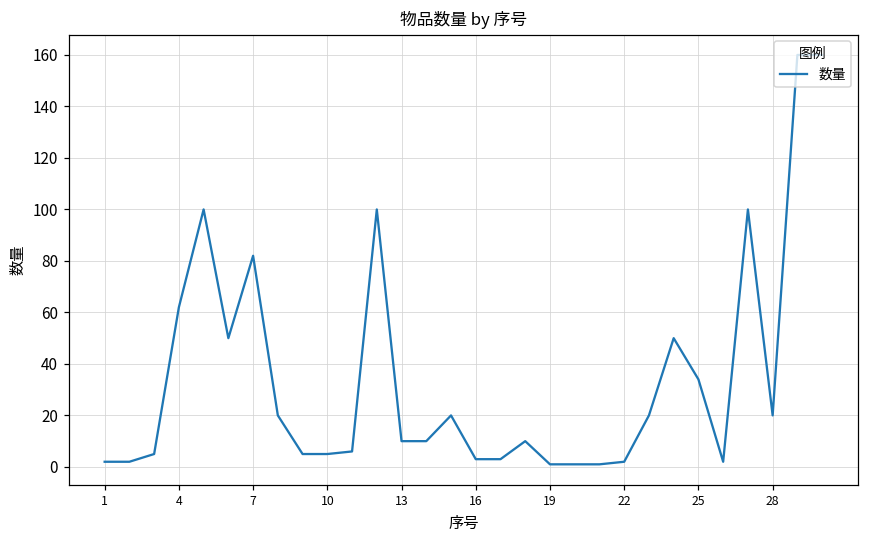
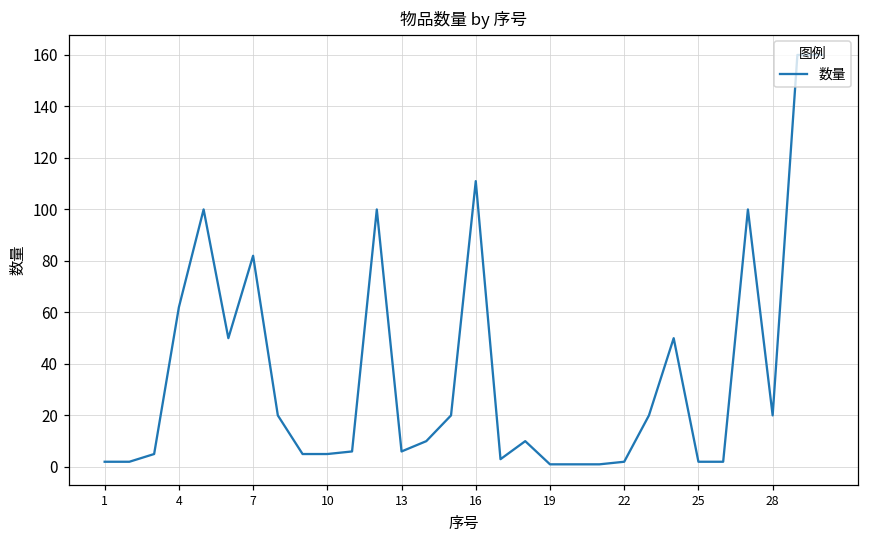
13: 10 -> 6
16: 3 -> 111
25: 34 -> 2
